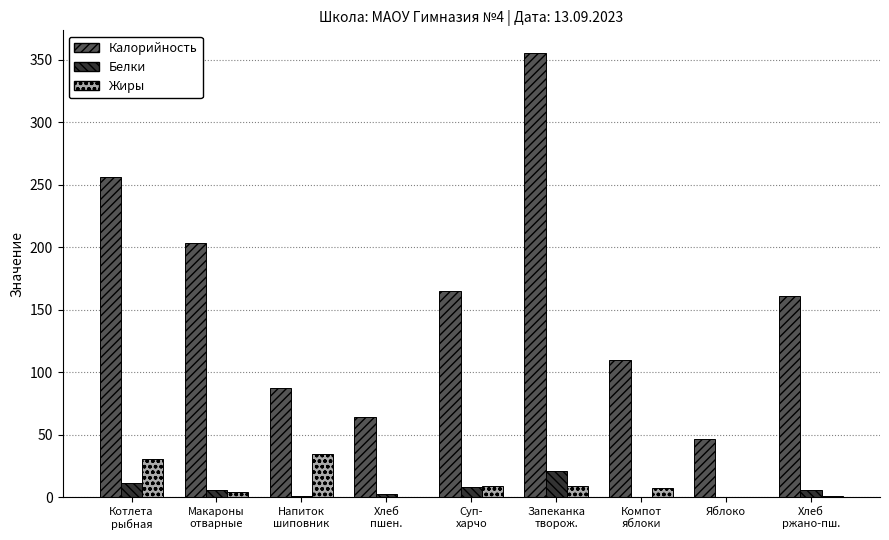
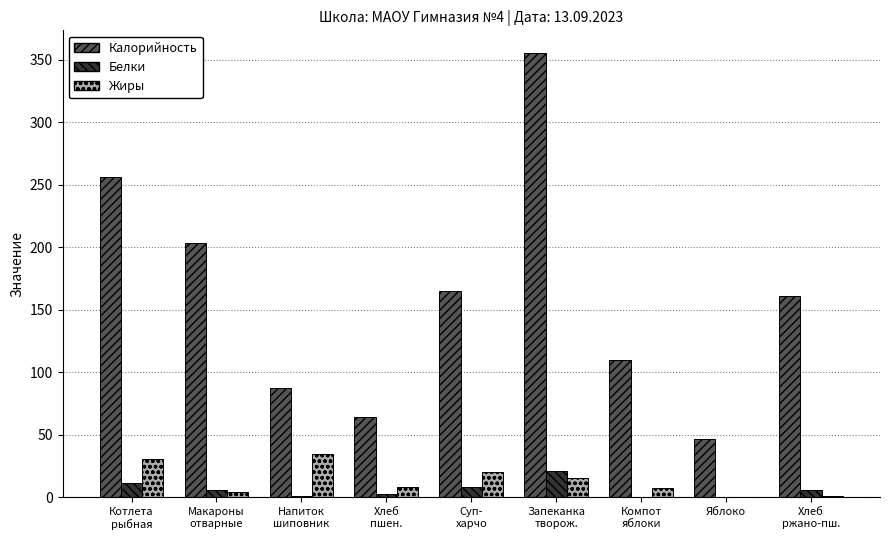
Жиры, Хлеб пшен.: 0 -> 8
Жиры, Суп- харчо: 9 -> 20
Жиры, Запеканка творож.: 9 -> 15
